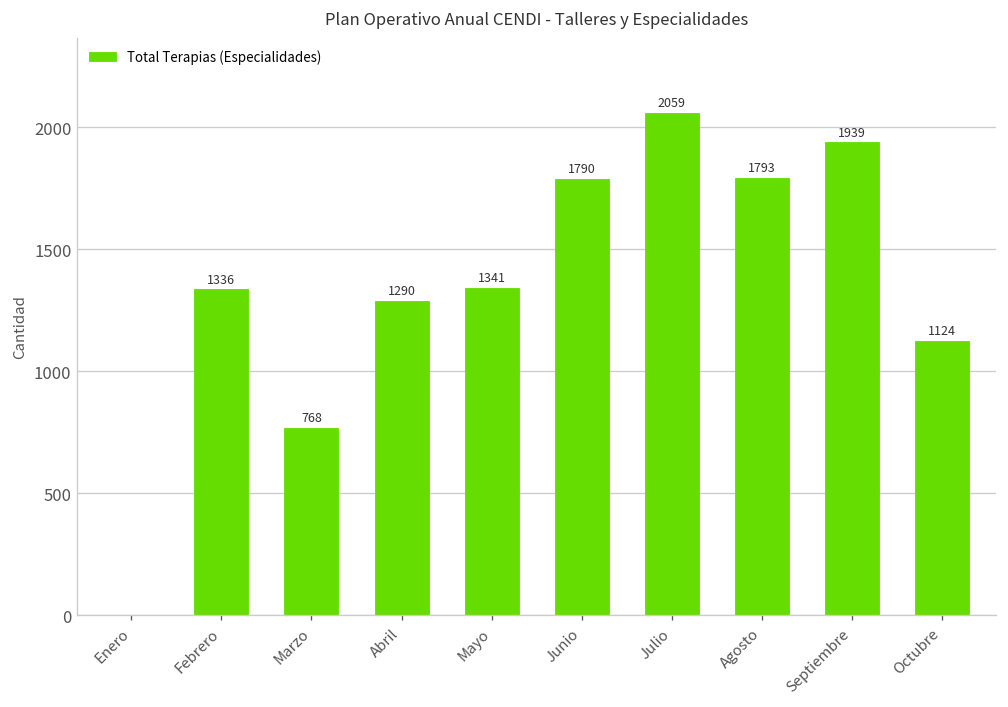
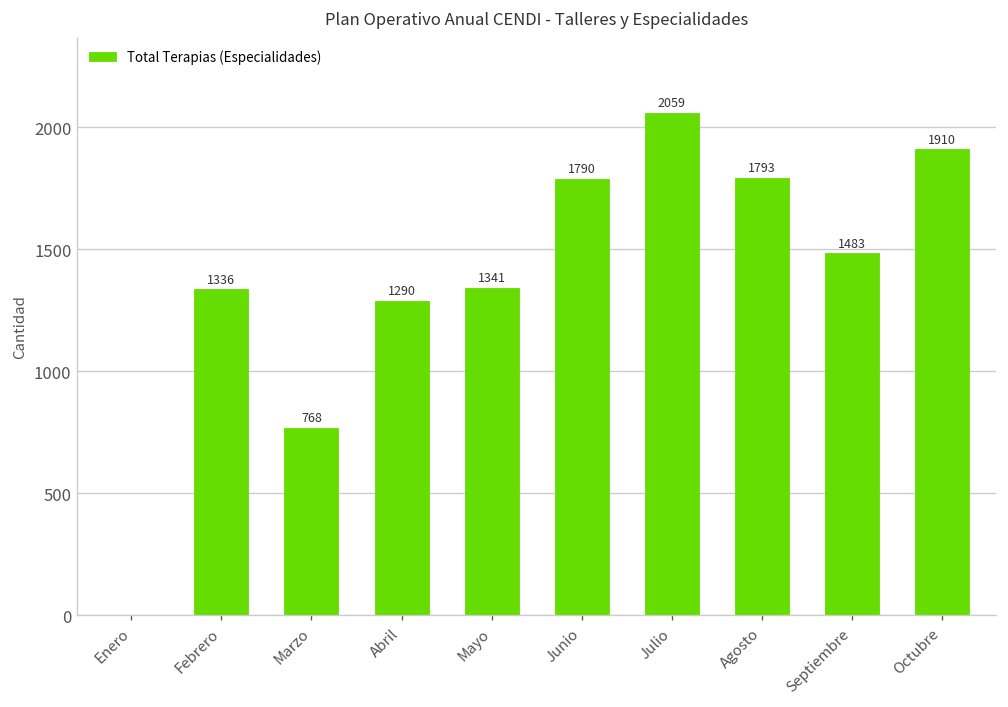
Septiembre: 1939 -> 1483
Octubre: 1124 -> 1910
